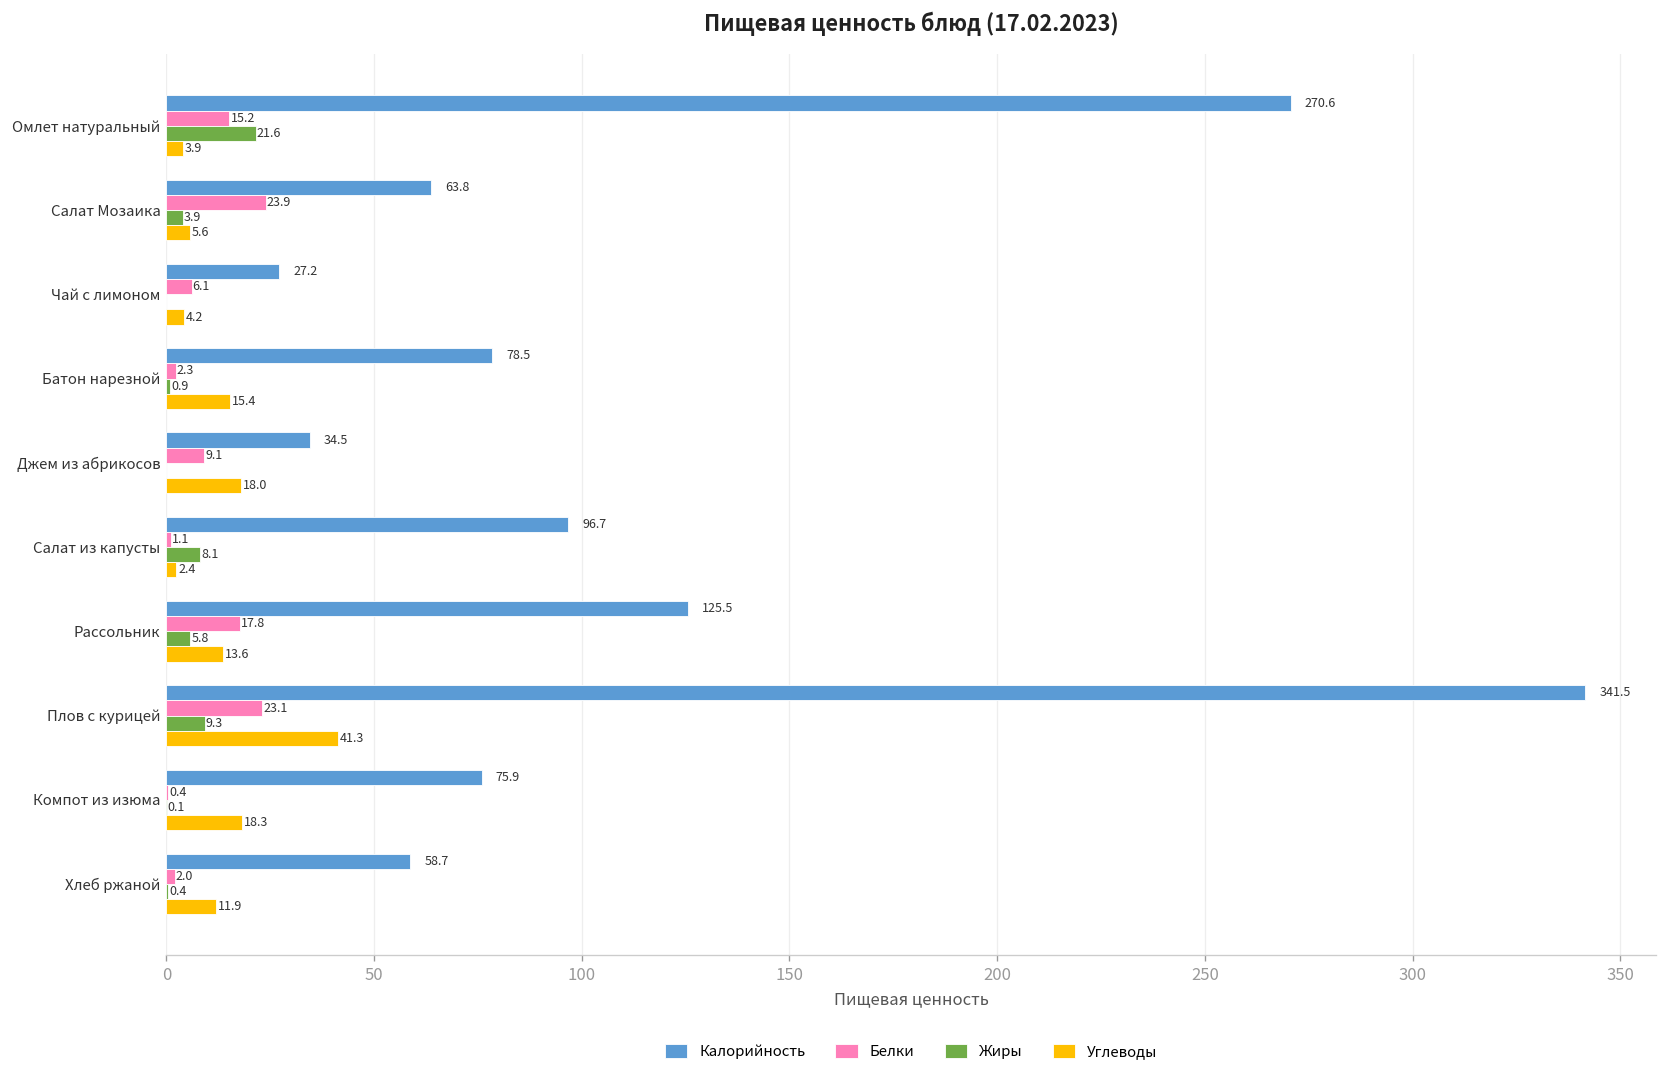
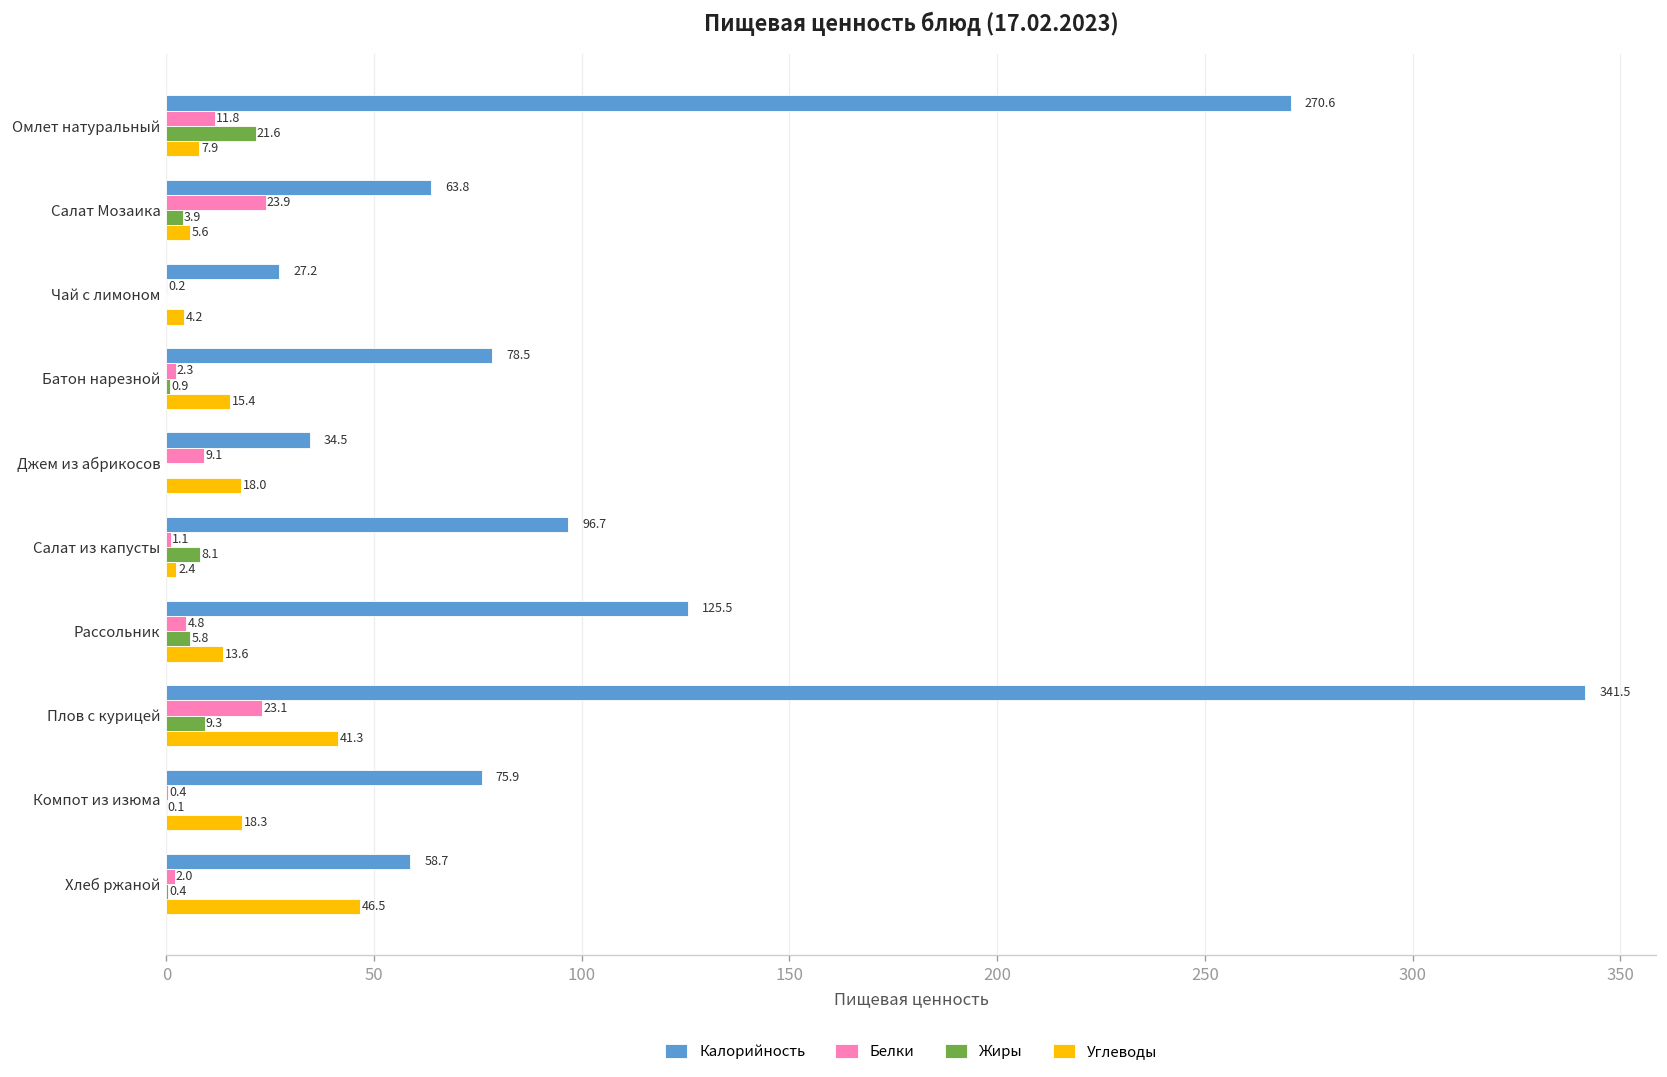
Белки, Омлет натуральный: 15.2 -> 11.8
Углеводы, Омлет натуральный: 3.9 -> 7.9
Белки, Чай с лимоном: 6.1 -> 0.2
Белки, Рассольник: 17.8 -> 4.8
Углеводы, Хлеб ржаной: 11.9 -> 46.5
